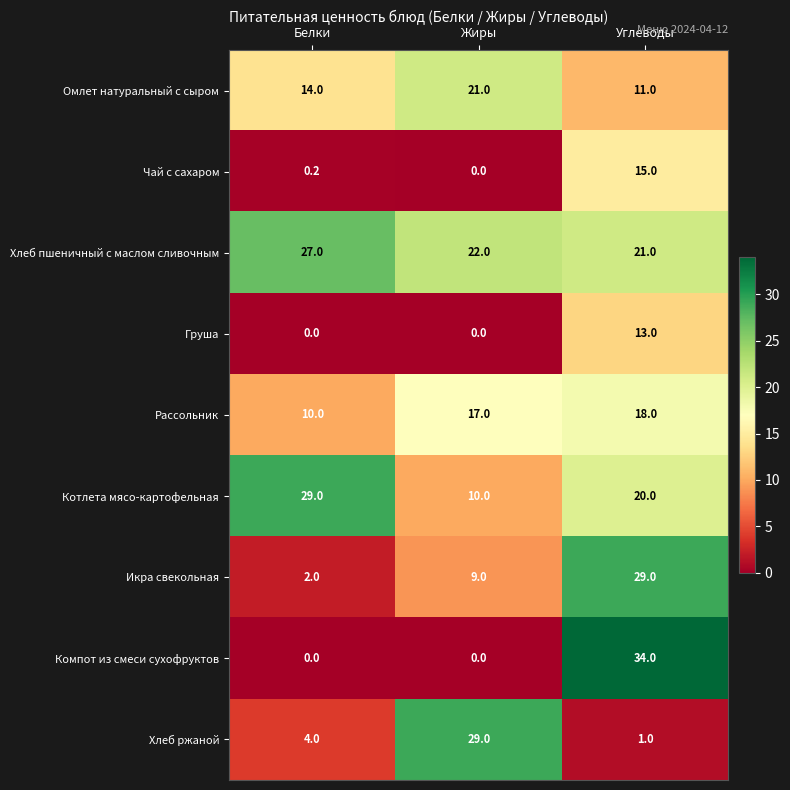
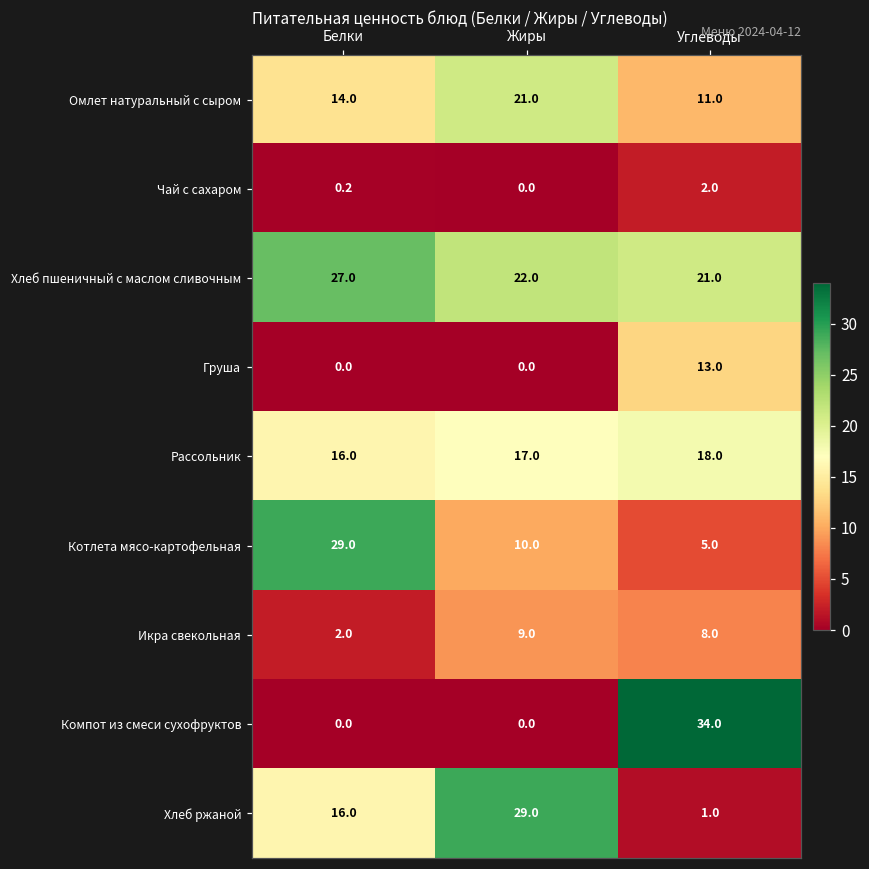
Чай с сахаром, Углеводы: 15.0 -> 2.0
Рассольник, Белки: 10.0 -> 16.0
Котлета мясо-картофельная, Углеводы: 20.0 -> 5.0
Икра свекольная, Углеводы: 29.0 -> 8.0
Хлеб ржаной, Белки: 4.0 -> 16.0
